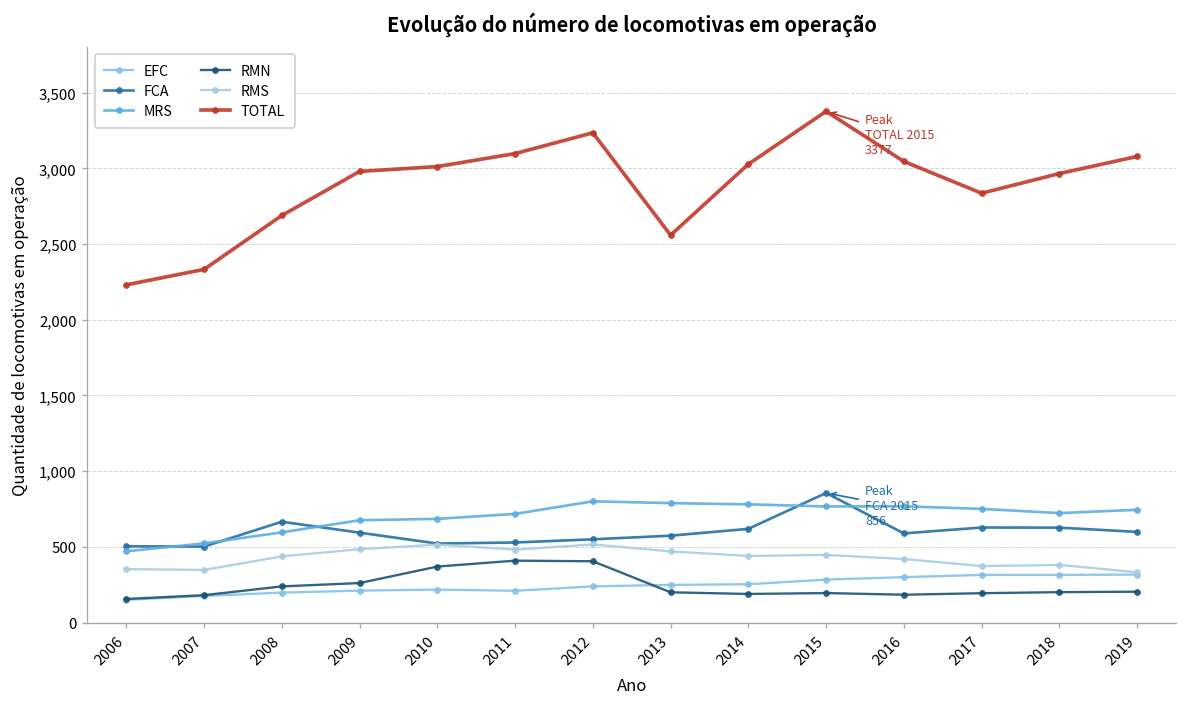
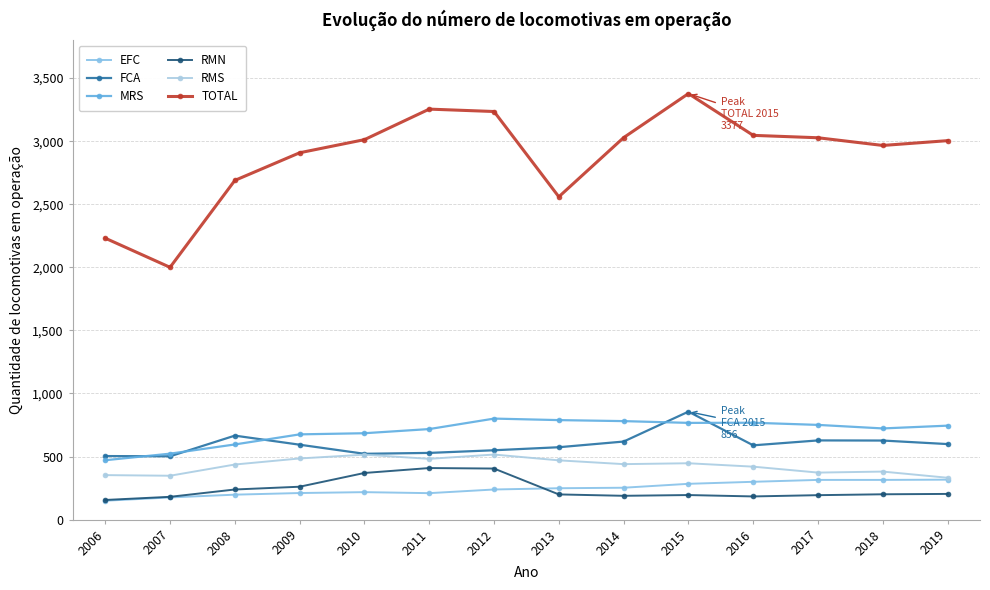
TOTAL, 2007: 2,330 -> 2,000
TOTAL, 2009: 2,980 -> 2,910
TOTAL, 2011: 3,100 -> 3,250
TOTAL, 2017: 2,840 -> 3,030
TOTAL, 2019: 3,080 -> 3,000
